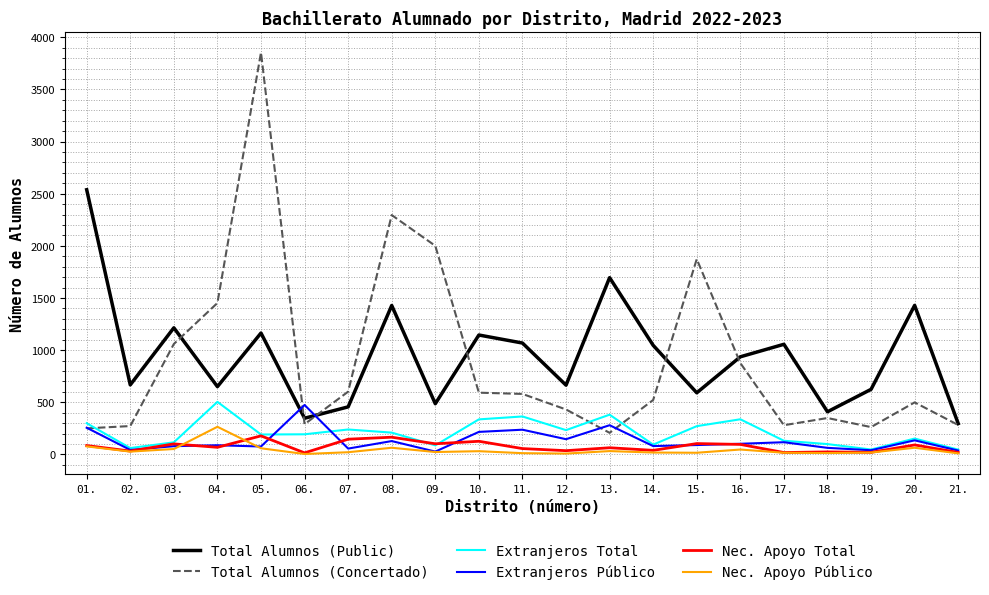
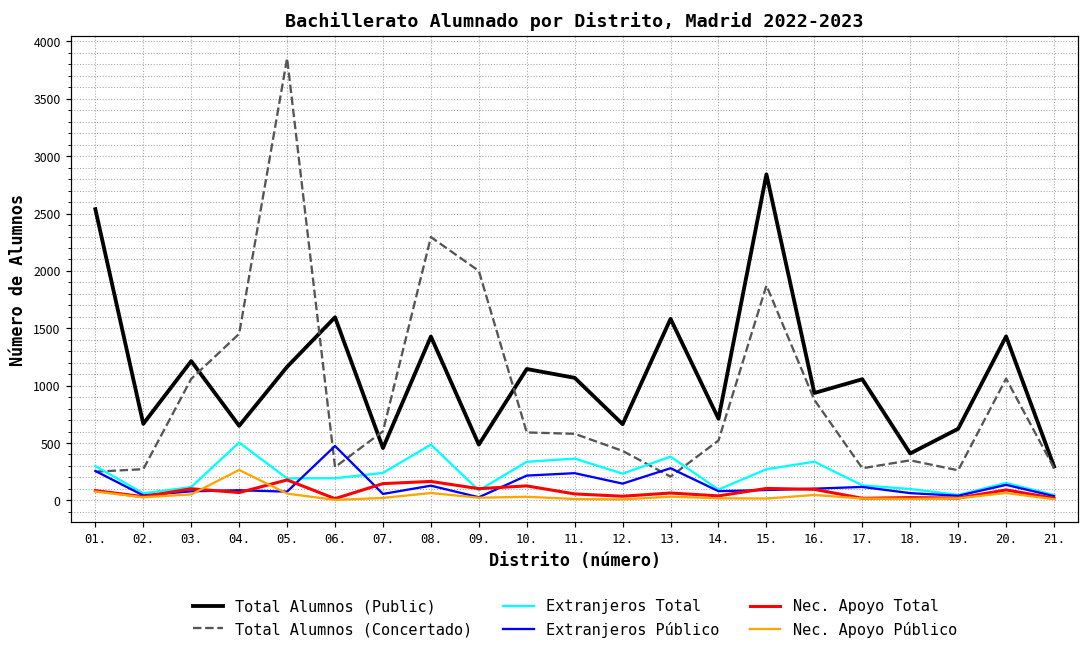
Total Alumnos (Public), 06.: 350 -> 1600
Extranjeros Total, 08.: 210 -> 490
Total Alumnos (Public), 13.: 1700 -> 1580
Total Alumnos (Public), 14.: 1050 -> 710
Total Alumnos (Public), 15.: 590 -> 2840
Total Alumnos (Concertado), 20.: 500 -> 1060
